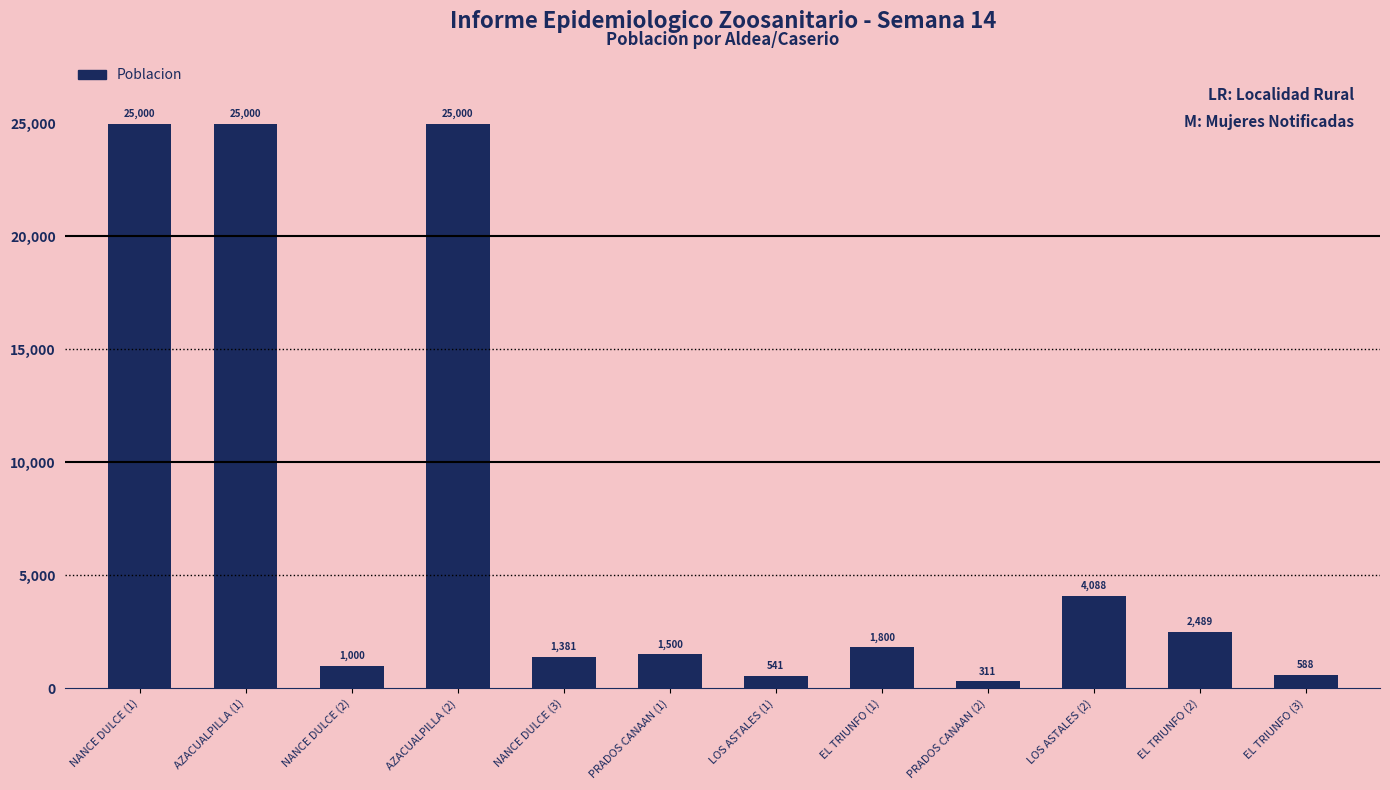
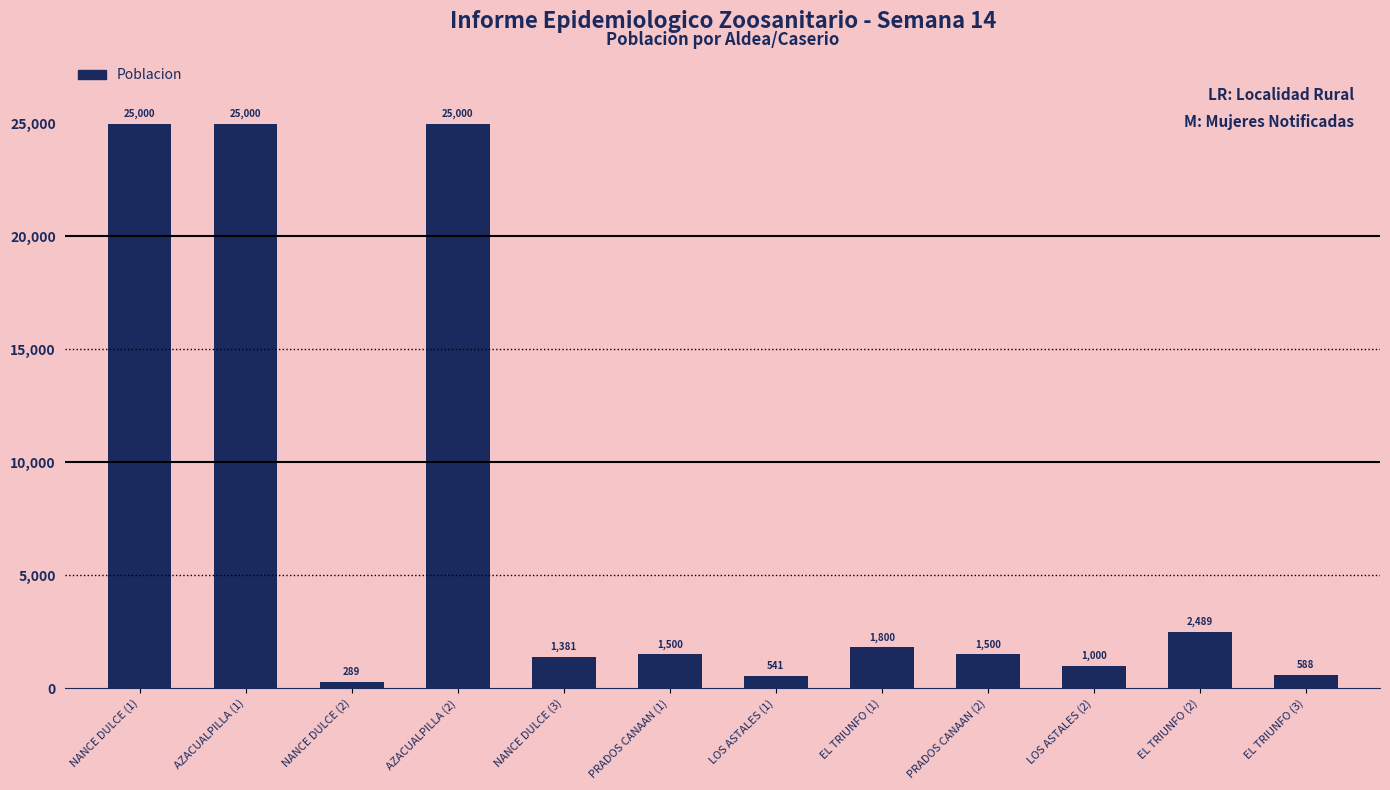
NANCE DULCE (2): 1,000 -> 289
PRADOS CANAAN (2): 311 -> 1,500
LOS ASTALES (2): 4,088 -> 1,000
